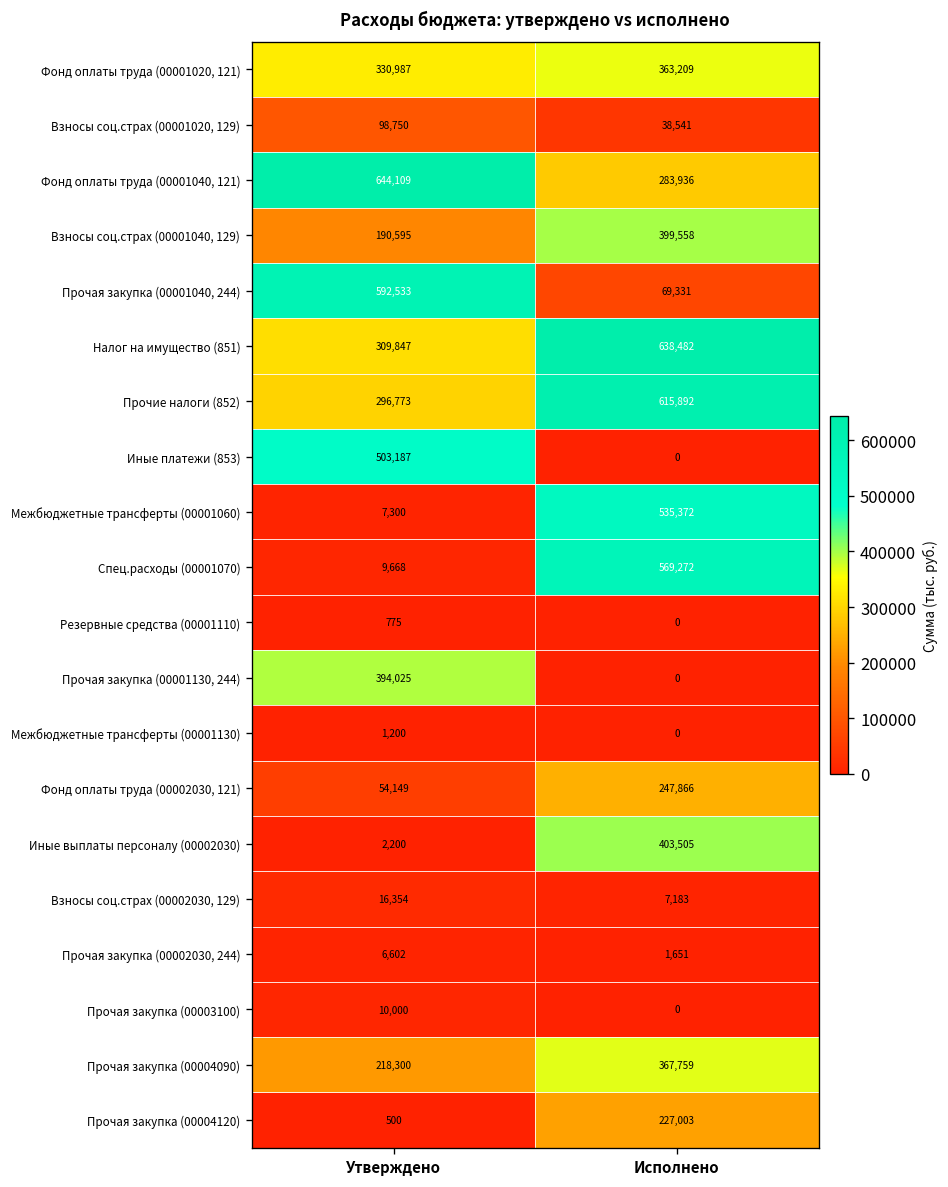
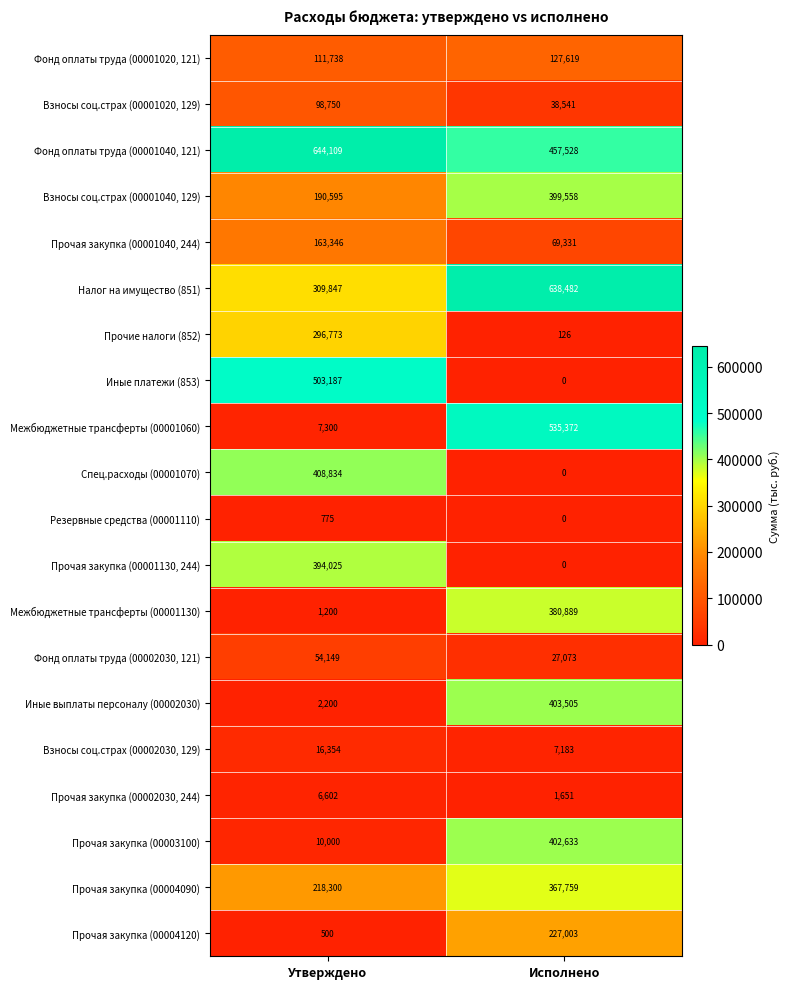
Фонд оплаты труда (00001020, 121), Утверждено: 330,987 -> 111,738
Фонд оплаты труда (00001020, 121), Исполнено: 363,209 -> 127,619
Фонд оплаты труда (00001040, 121), Исполнено: 283,936 -> 457,528
Прочая закупка (00001040, 244), Утверждено: 592,533 -> 163,346
Прочие налоги (852), Исполнено: 615,892 -> 126
Спец.расходы (00001070), Утверждено: 9,668 -> 408,834
Спец.расходы (00001070), Исполнено: 569,272 -> 0
Межбюджетные трансферты (00001130), Исполнено: 0 -> 380,889
Фонд оплаты труда (00002030, 121), Исполнено: 247,866 -> 27,073
Прочая закупка (00003100), Исполнено: 0 -> 402,633
